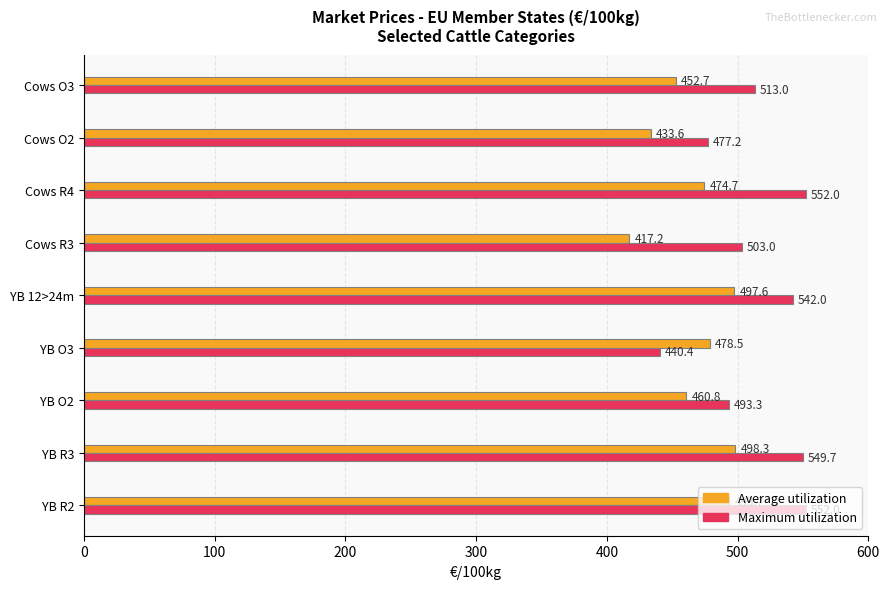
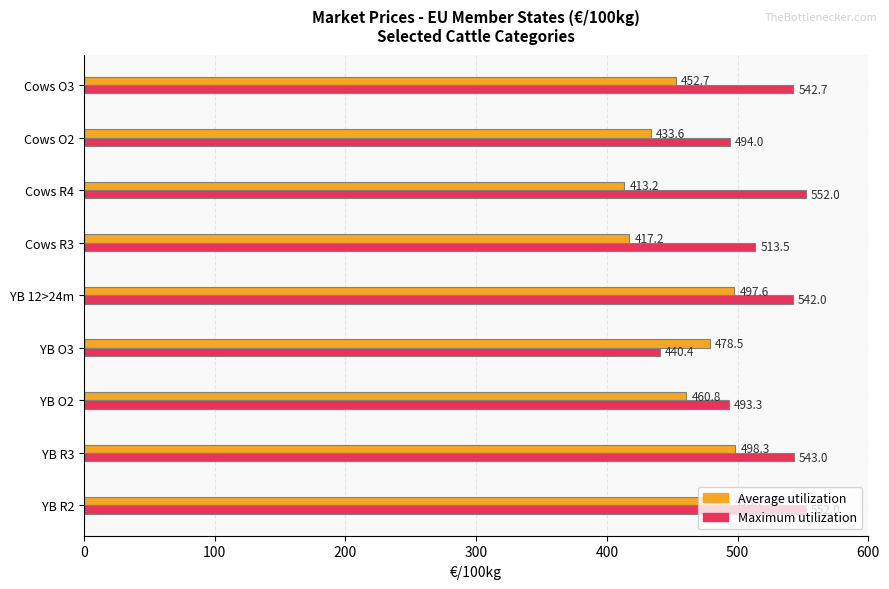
Maximum utilization, Cows O3: 513.0 -> 542.7
Maximum utilization, Cows O2: 477.2 -> 494.0
Average utilization, Cows R4: 474.7 -> 413.2
Maximum utilization, Cows R3: 503.0 -> 513.5
Maximum utilization, YB R3: 549.7 -> 543.0
